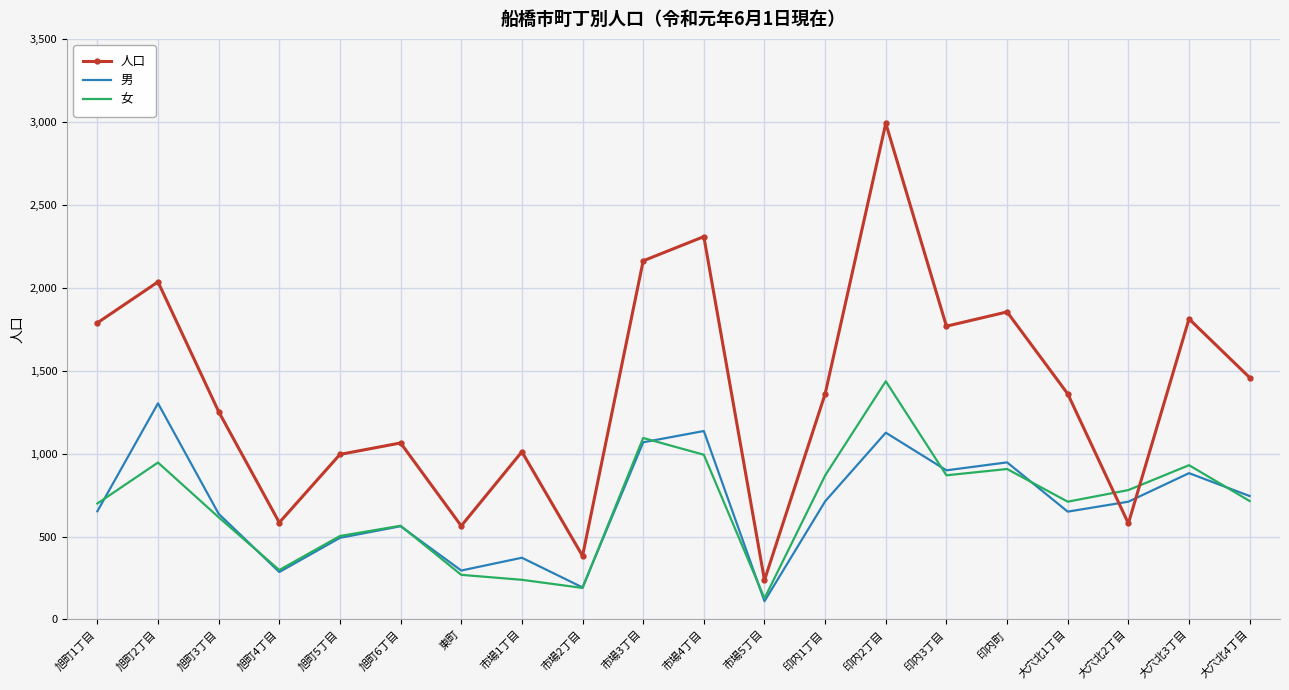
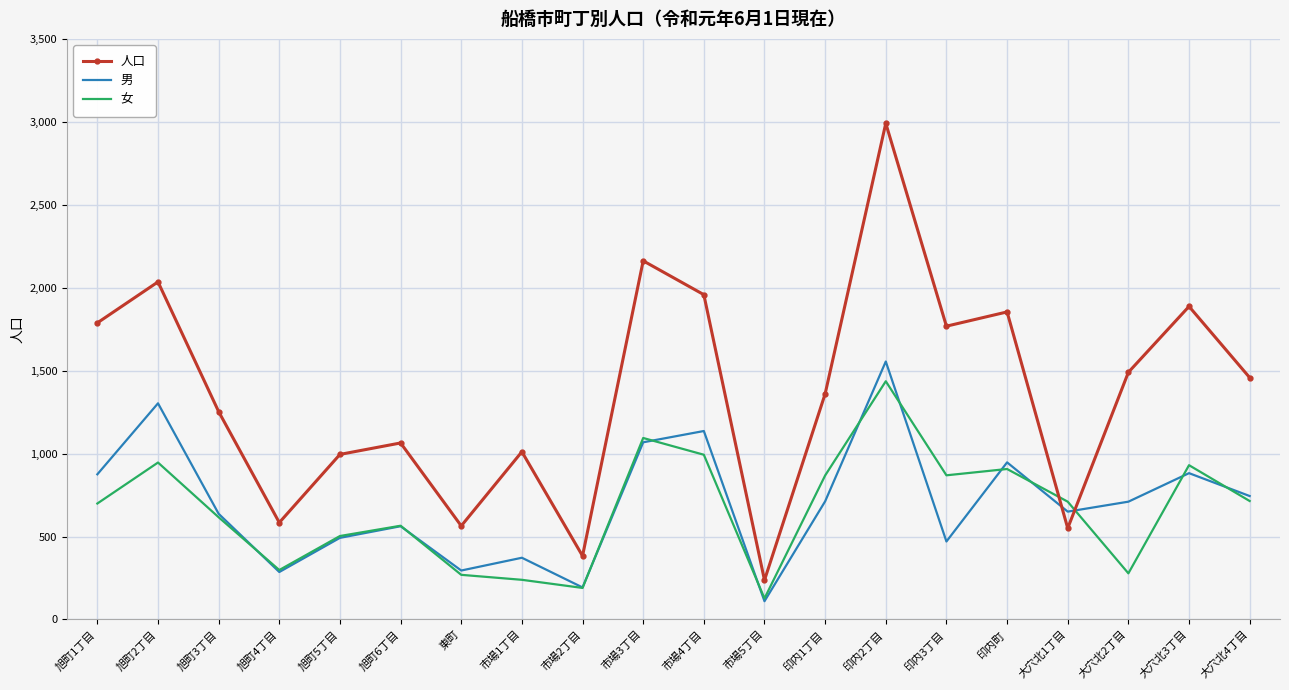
男, 旭町1丁目: 650 -> 880
人口, 市場4丁目: 2,310 -> 1,960
男, 印内2丁目: 1,130 -> 1,560
男, 印内3丁目: 900 -> 470
人口, 大穴北1丁目: 1,360 -> 550
人口, 大穴北2丁目: 580 -> 1,490
女, 大穴北2丁目: 780 -> 280
人口, 大穴北3丁目: 1,810 -> 1,890
